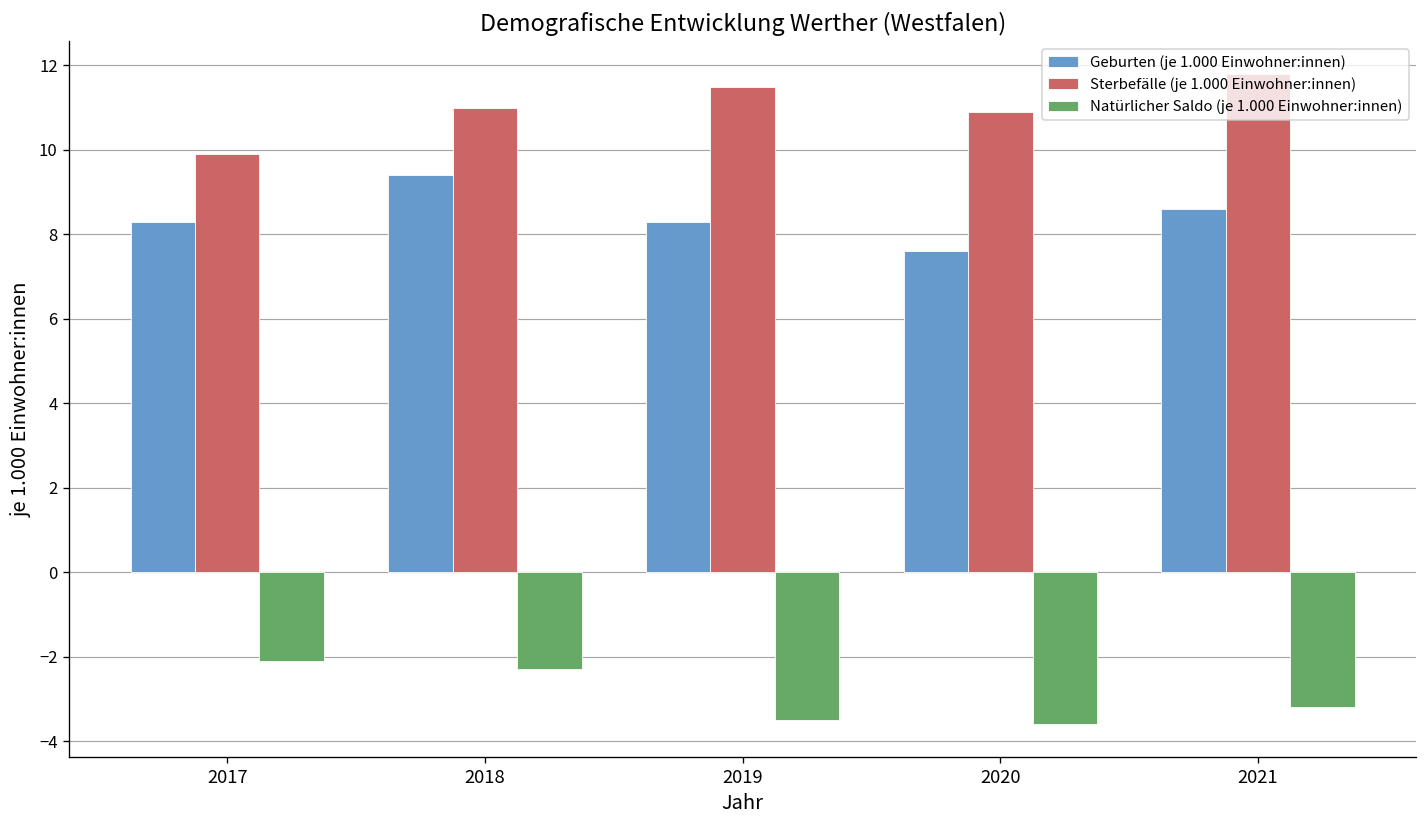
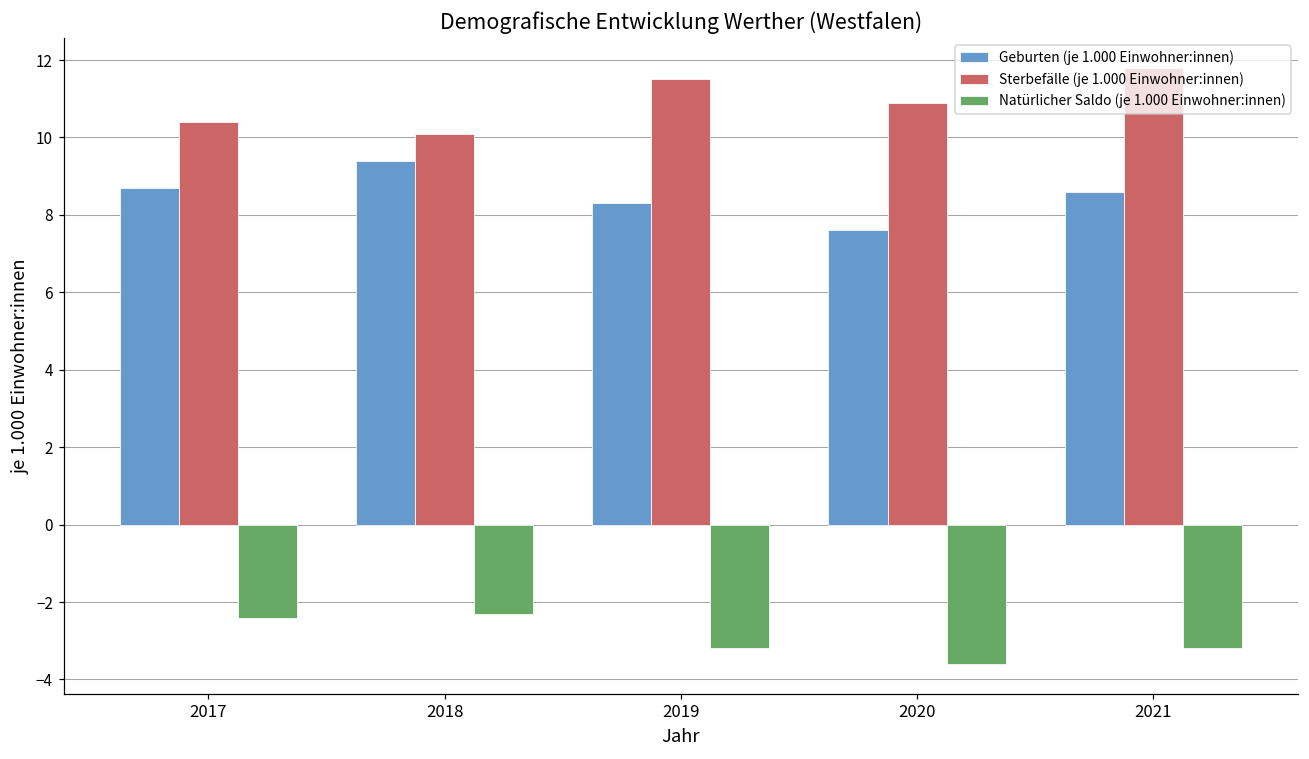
Geburten (je 1.000 Einwohner:innen), 2017: 8.3 -> 8.7
Sterbefälle (je 1.000 Einwohner:innen), 2017: 9.9 -> 10.4
Natürlicher Saldo (je 1.000 Einwohner:innen), 2017: -2.1 -> -2.4
Sterbefälle (je 1.000 Einwohner:innen), 2018: 11.0 -> 10.1
Natürlicher Saldo (je 1.000 Einwohner:innen), 2019: -3.5 -> -3.2
